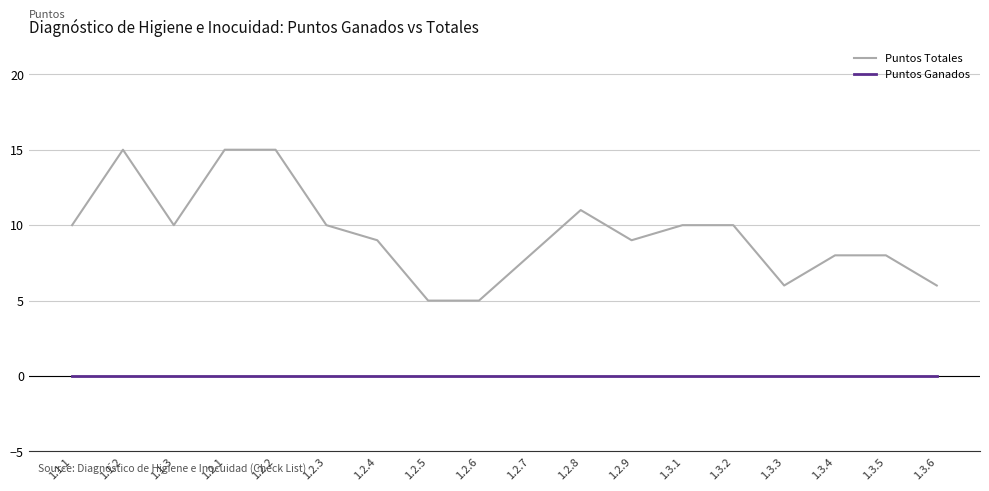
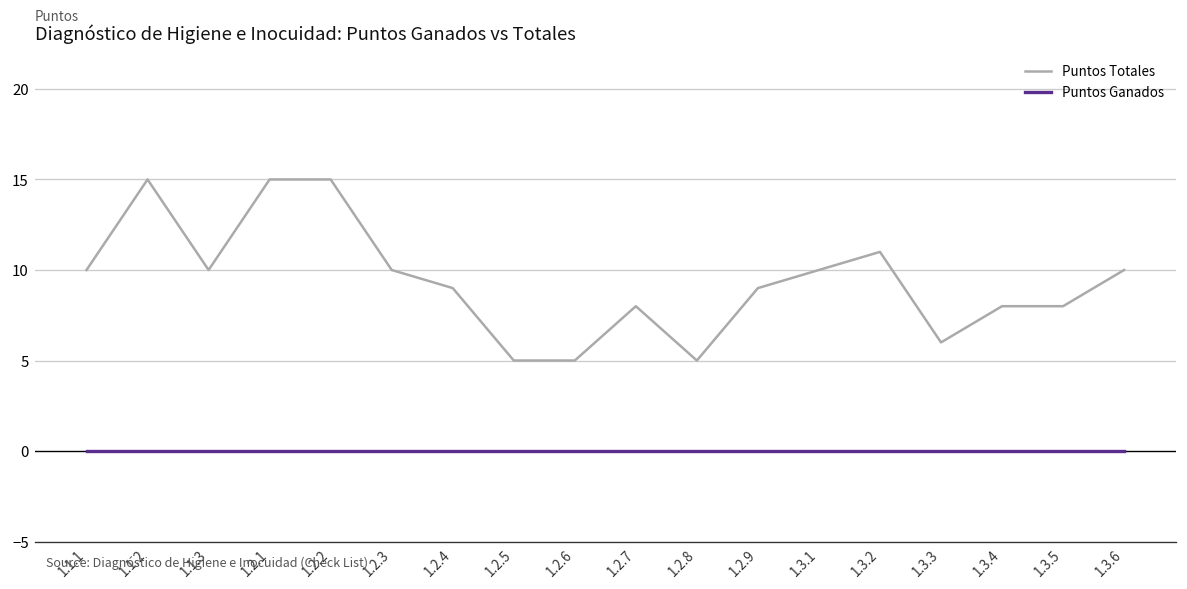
Puntos Totales, 1.2.8: 11 -> 5
Puntos Totales, 1.3.2: 10 -> 11
Puntos Totales, 1.3.6: 6 -> 10
